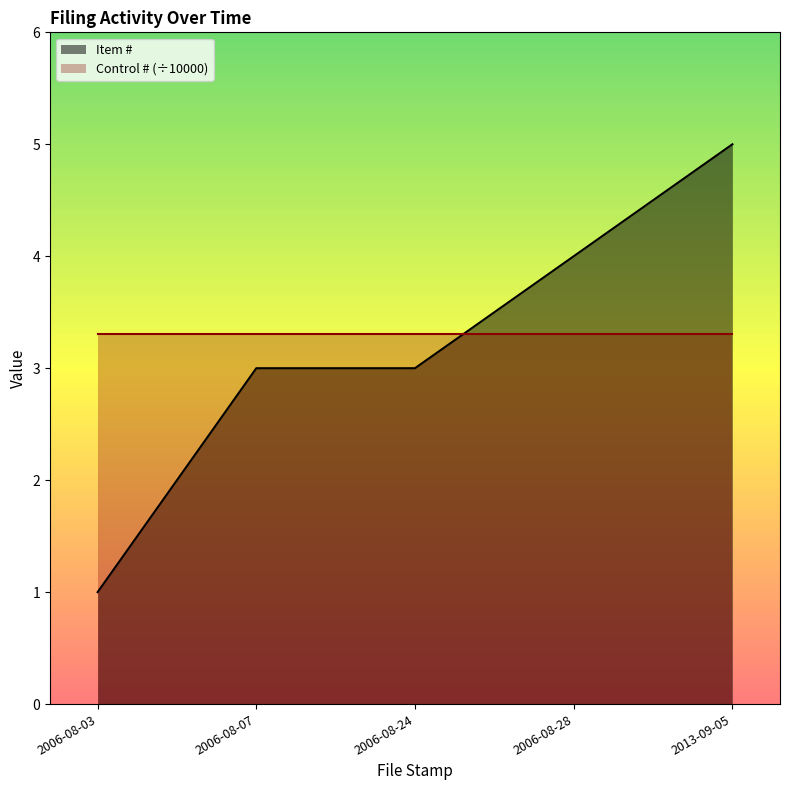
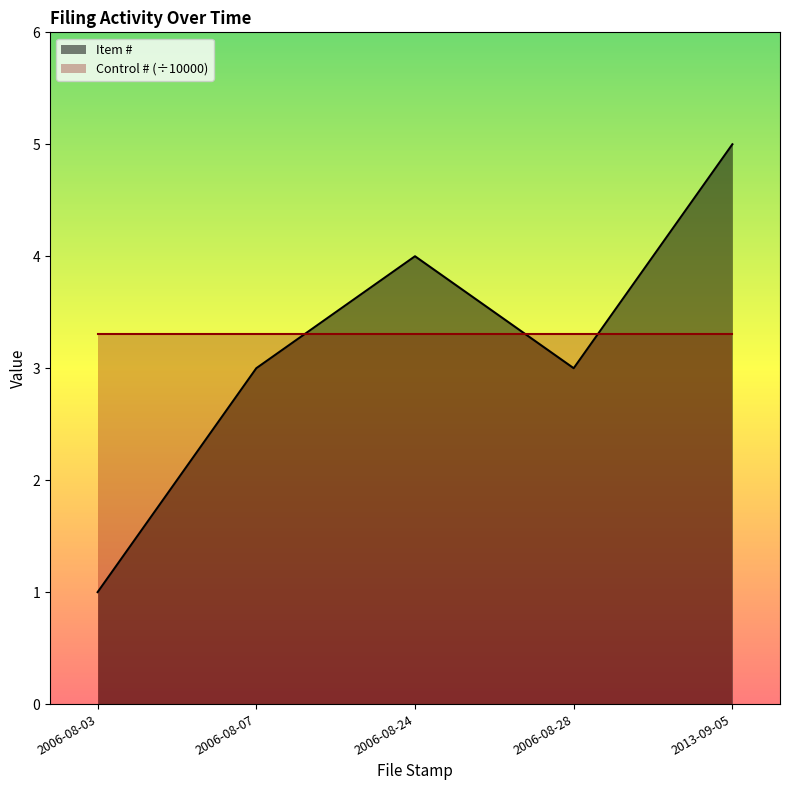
Item #, 2006-08-24: 3 -> 4
Item #, 2006-08-28: 4 -> 3
